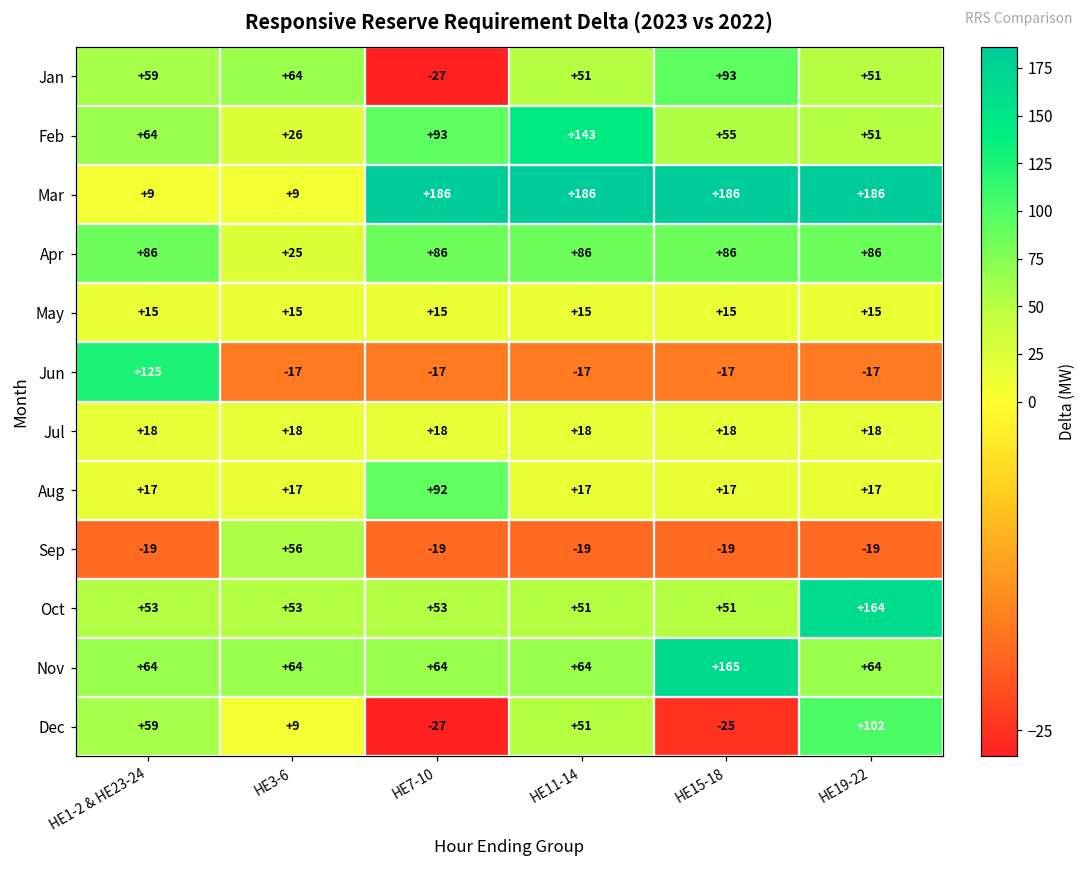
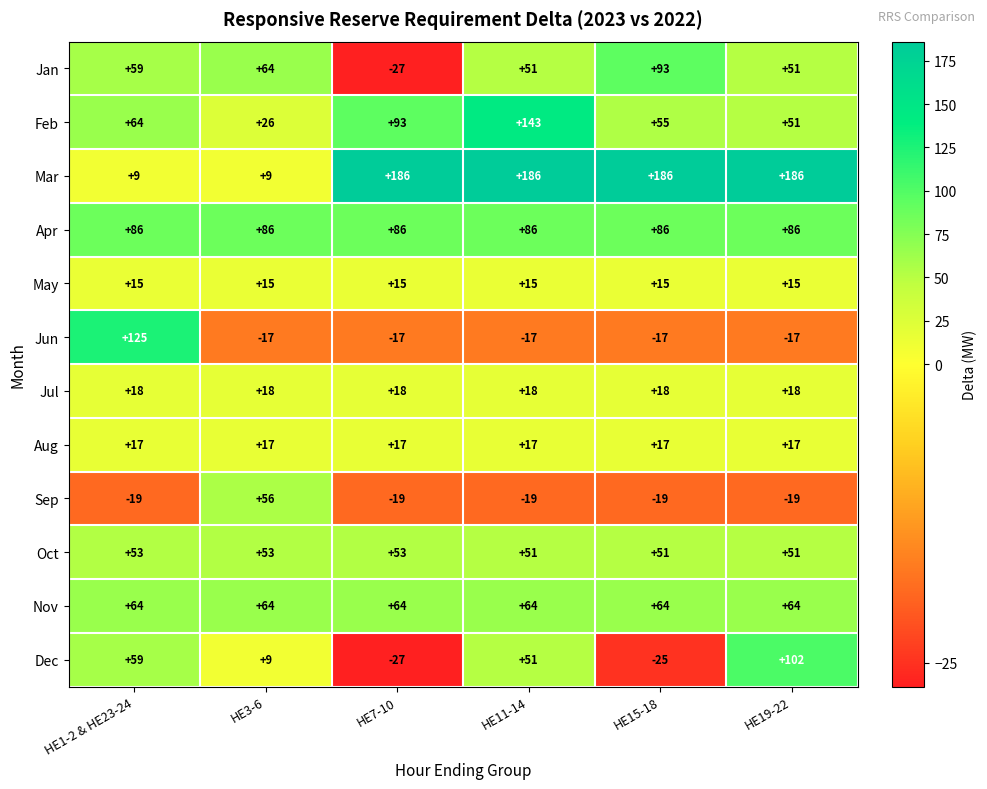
Apr, HE3-6: +25 -> +86
Aug, HE7-10: +92 -> +17
Oct, HE19-22: +164 -> +51
Nov, HE15-18: +165 -> +64
